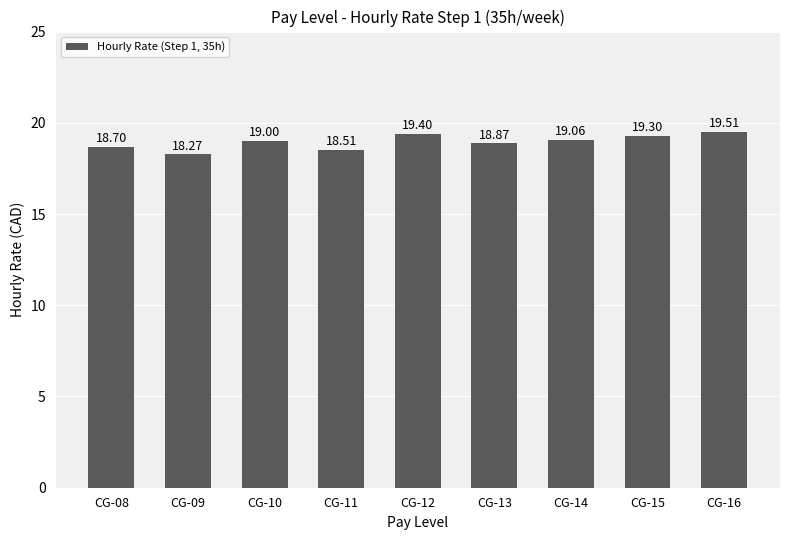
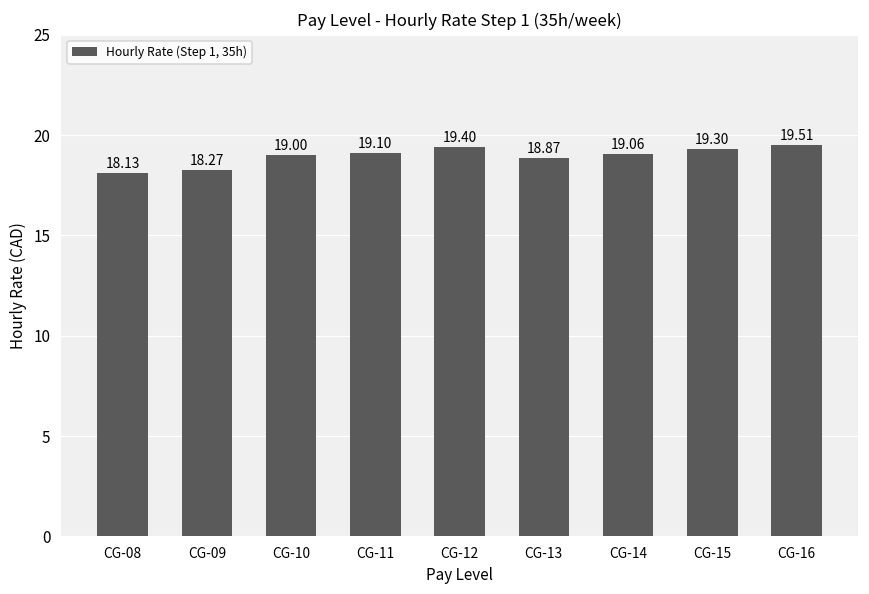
CG-08: 18.70 -> 18.13
CG-11: 18.51 -> 19.10
